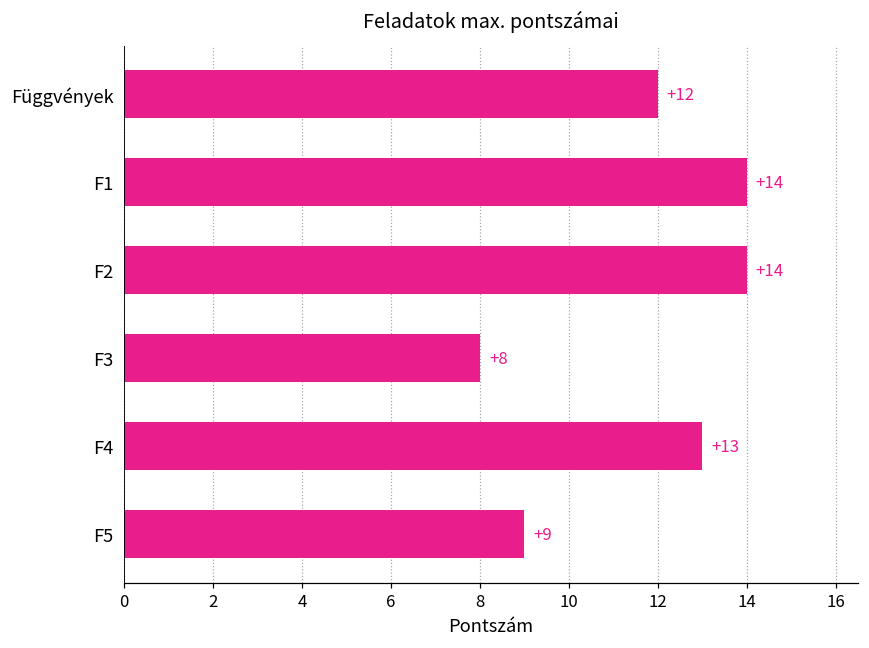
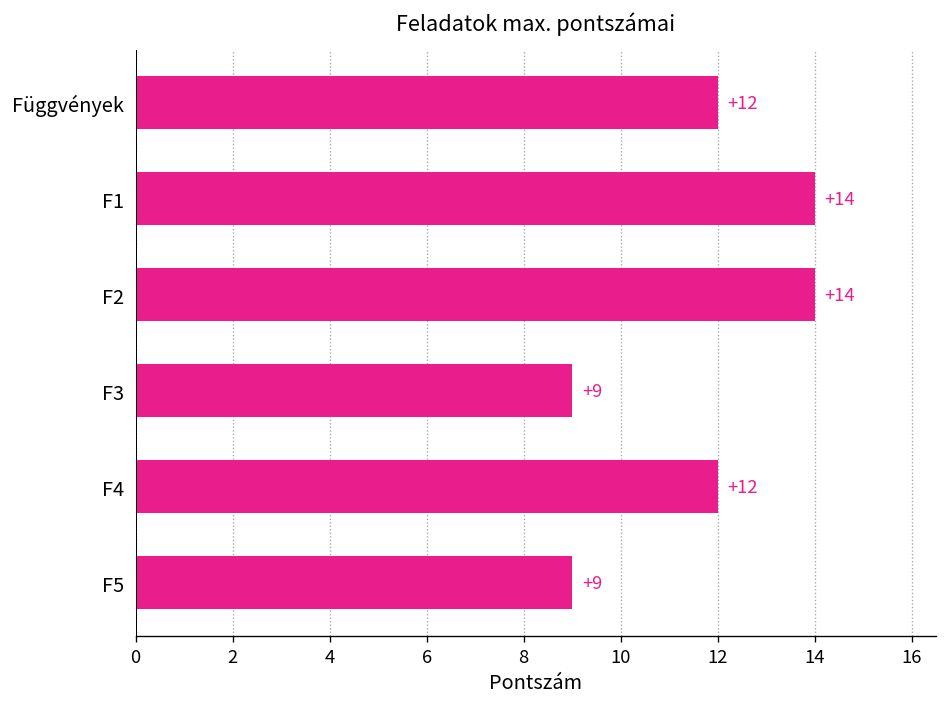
F3: +8 -> +9
F4: +13 -> +12
